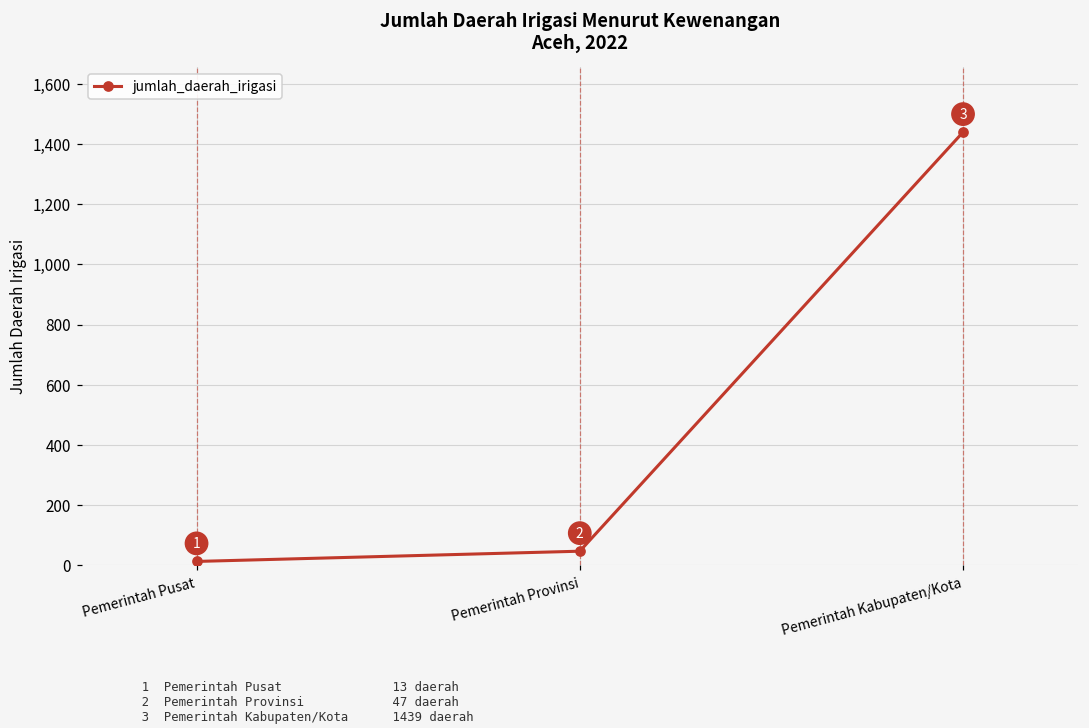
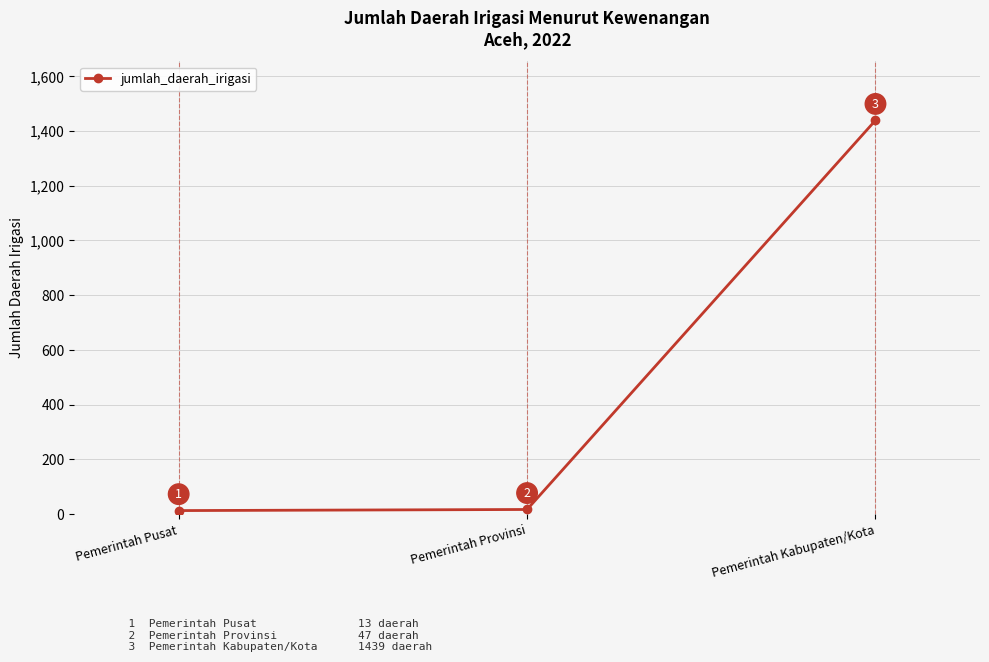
Pemerintah Provinsi: 50 -> 20
